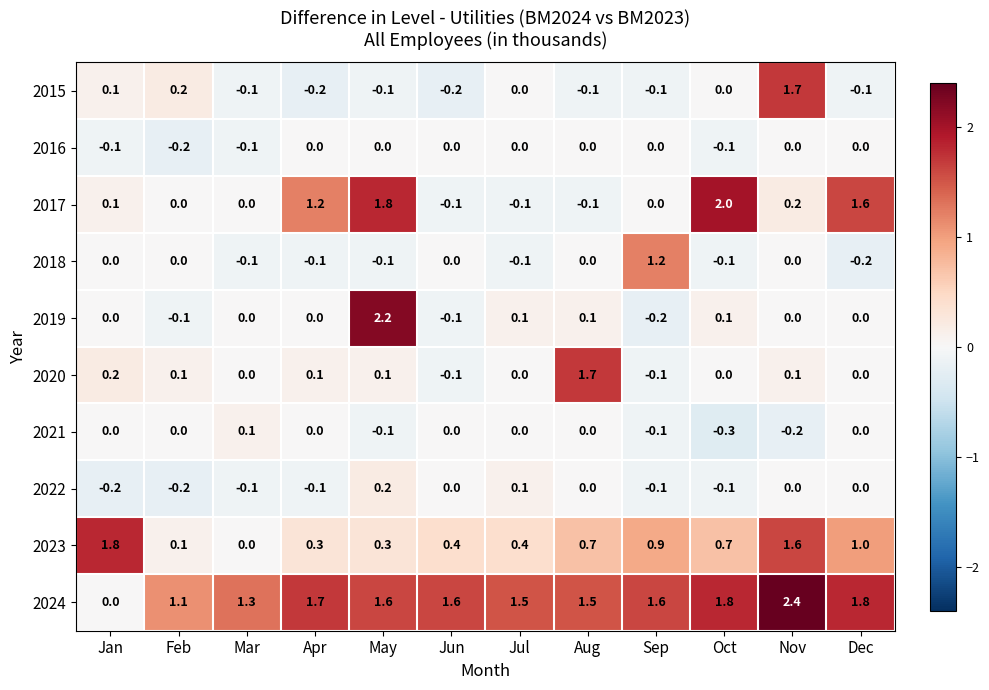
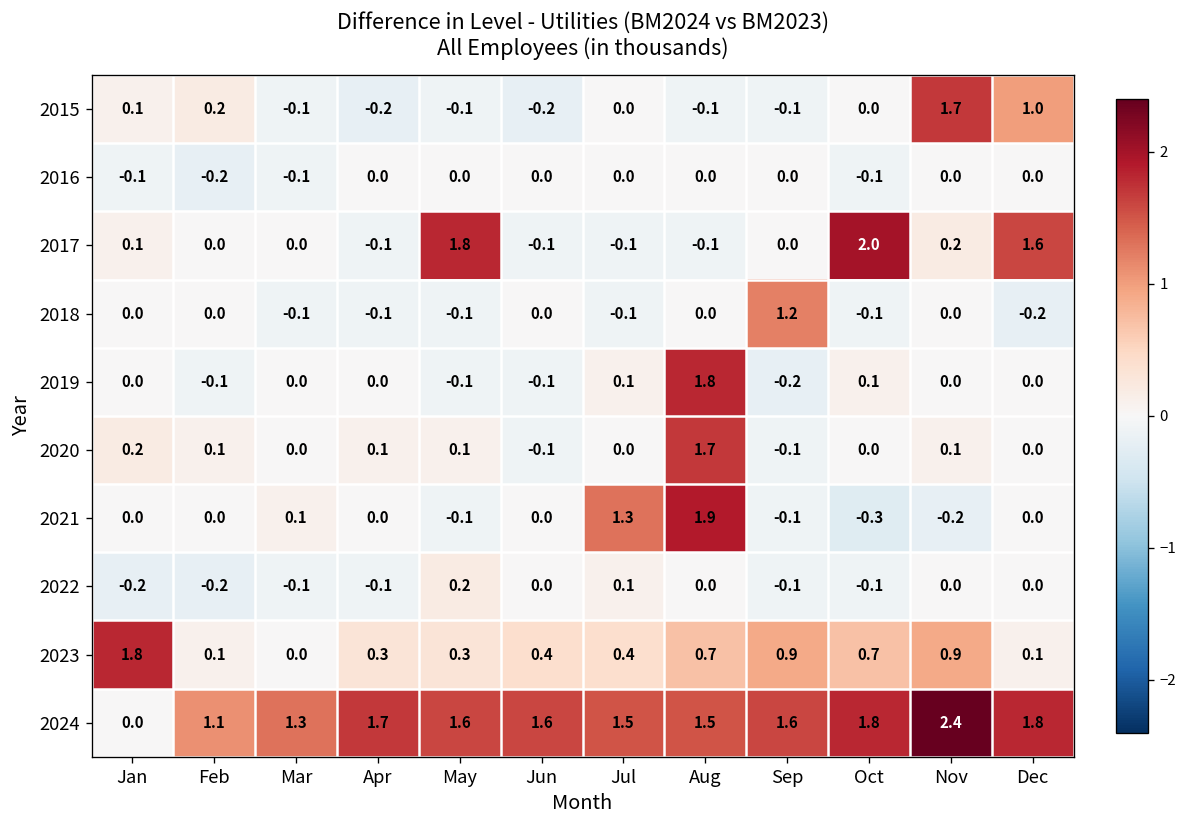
2015, Dec: -0.1 -> 1.0
2017, Apr: 1.2 -> -0.1
2019, May: 2.2 -> -0.1
2019, Aug: 0.1 -> 1.8
2021, Jul: 0.0 -> 1.3
2021, Aug: 0.0 -> 1.9
2023, Nov: 1.6 -> 0.9
2023, Dec: 1.0 -> 0.1
